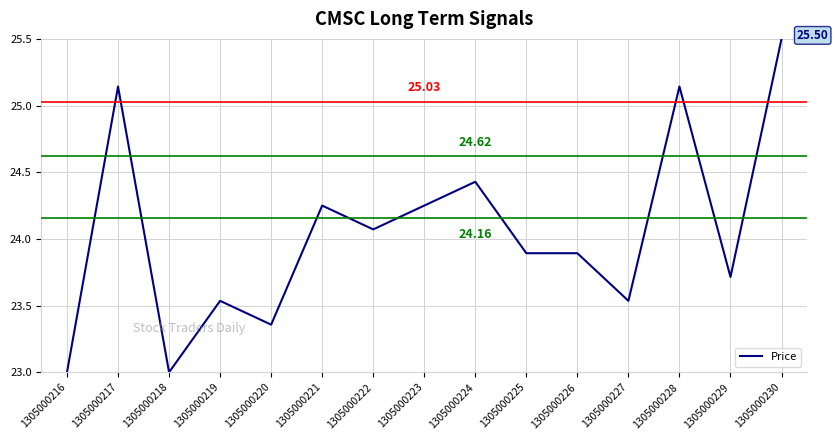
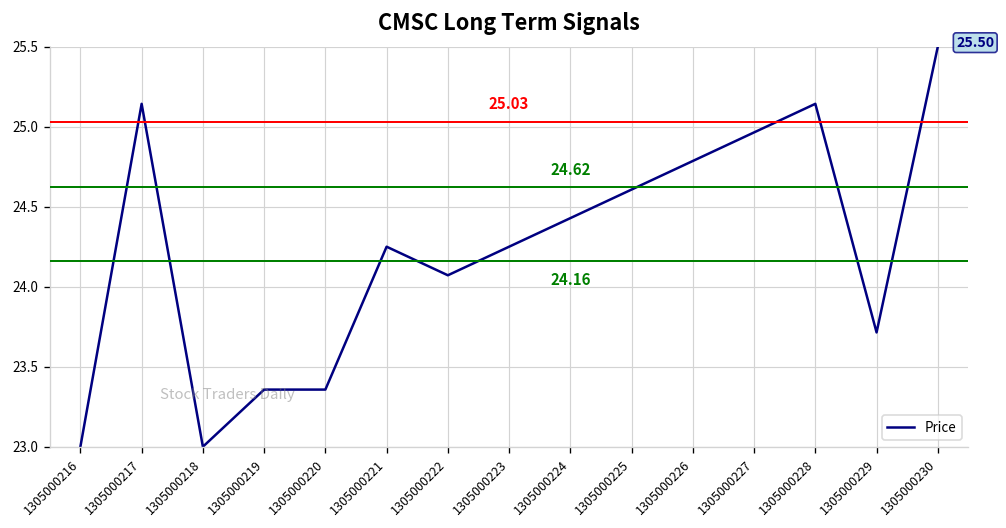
1305000219: 23.54 -> 23.36
1305000225: 23.89 -> 24.61
1305000226: 23.89 -> 24.79
1305000227: 23.54 -> 24.96
